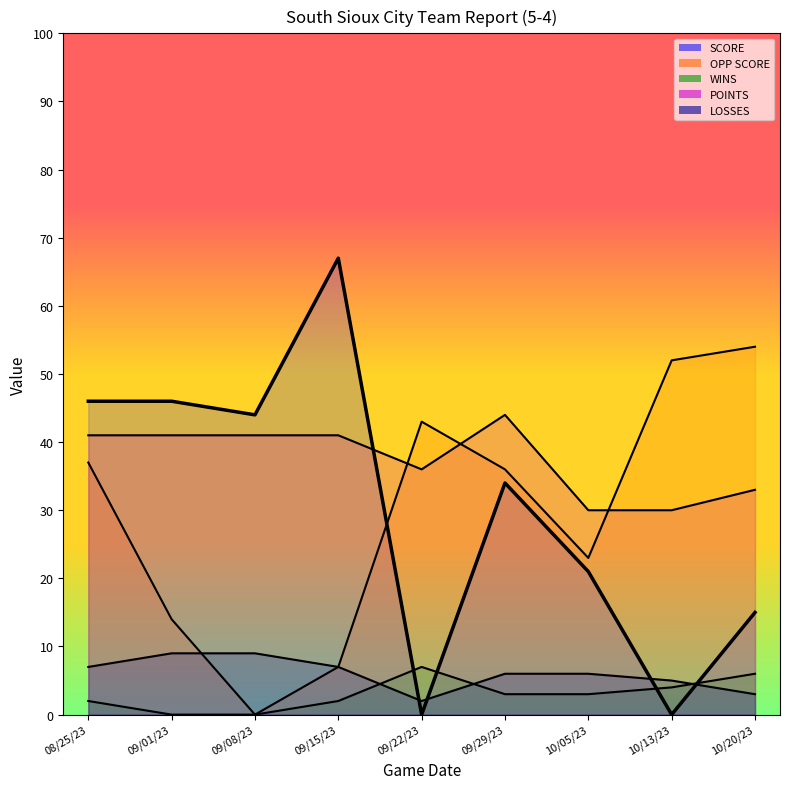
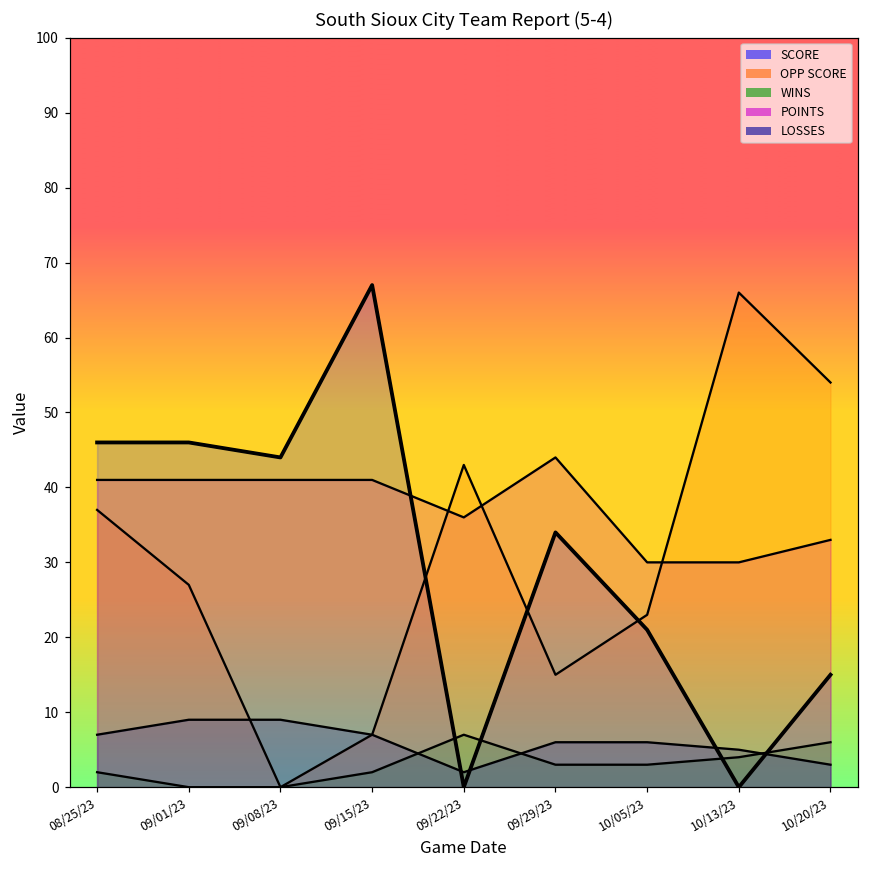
OPP SCORE, 09/01/23: 14 -> 27
OPP SCORE, 09/29/23: 36 -> 15
OPP SCORE, 10/13/23: 52 -> 66
